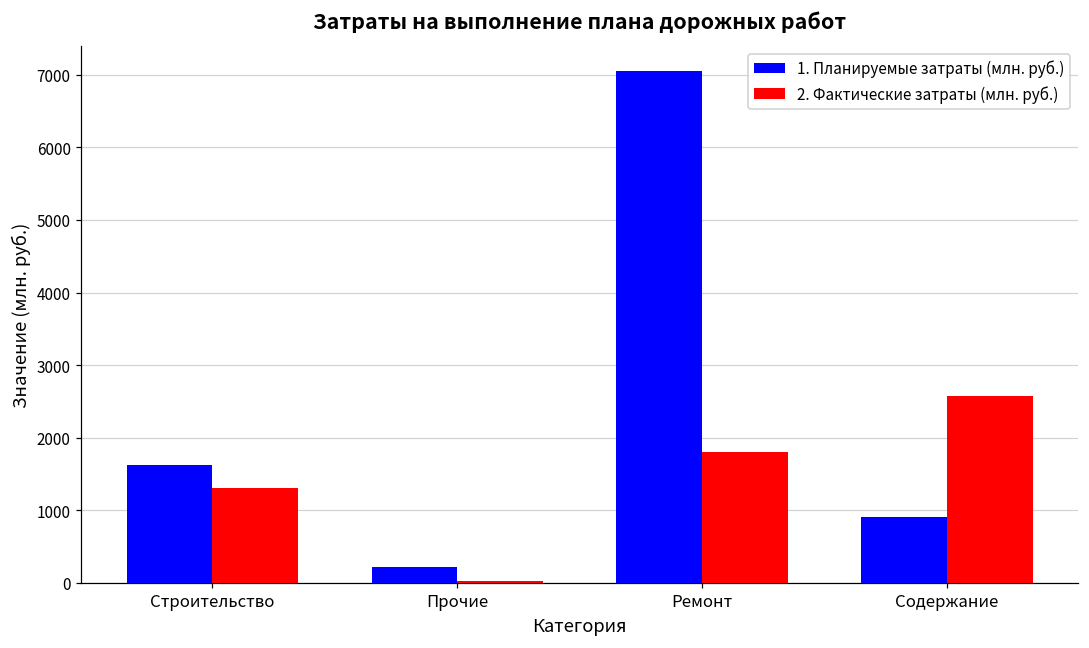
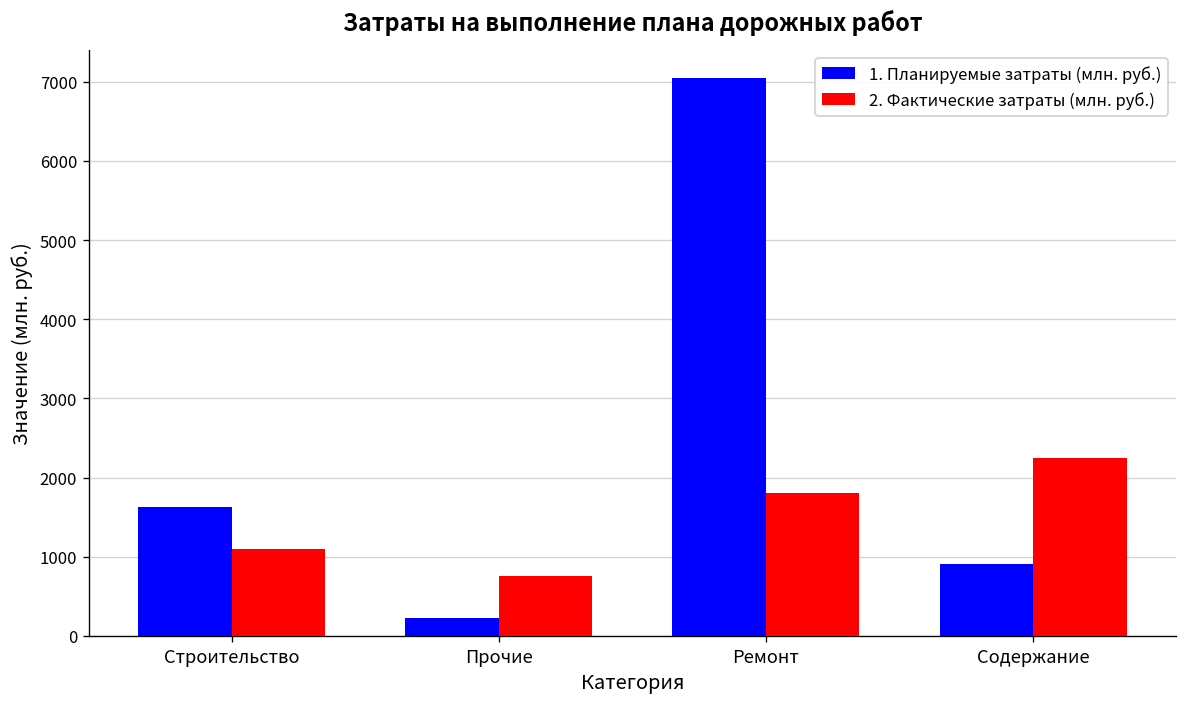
2. Фактические затраты (млн. руб.), Строительство: 1300 -> 1100
2. Фактические затраты (млн. руб.), Прочие: 0 -> 800
2. Фактические затраты (млн. руб.), Содержание: 2600 -> 2200
